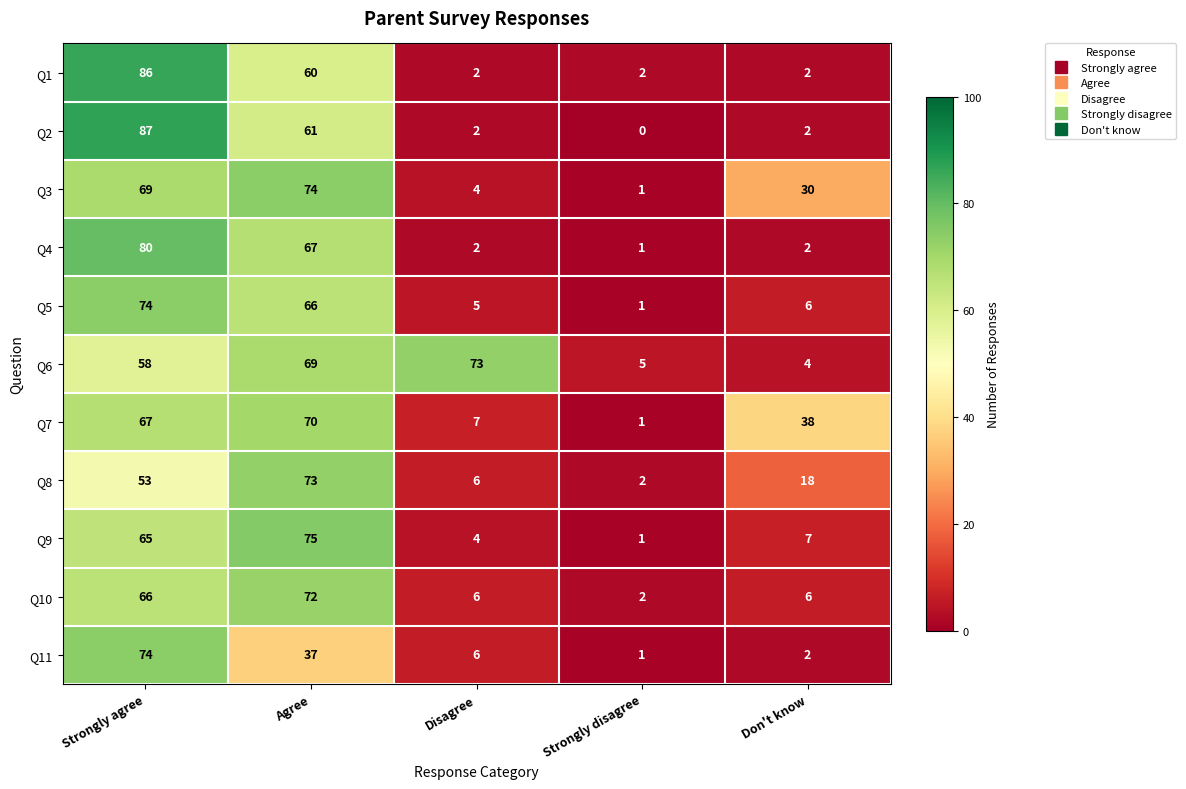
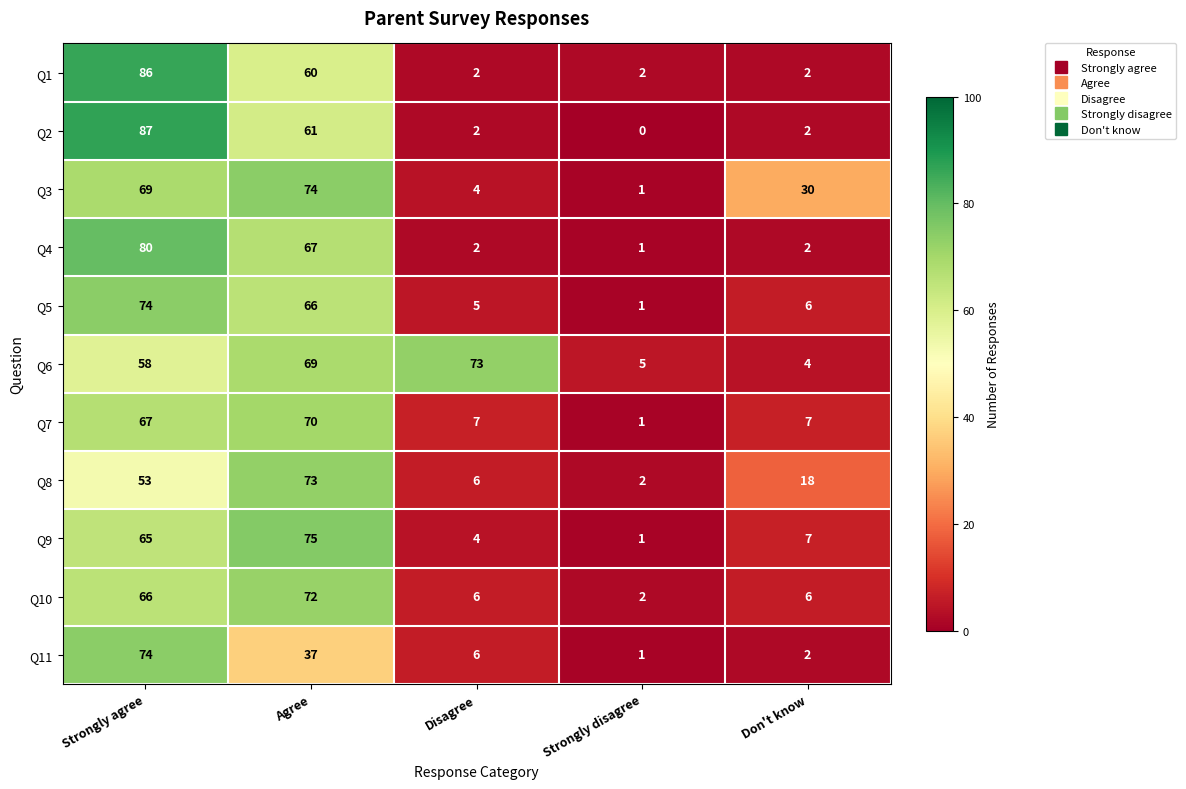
Q7, Don't know: 38 -> 7
